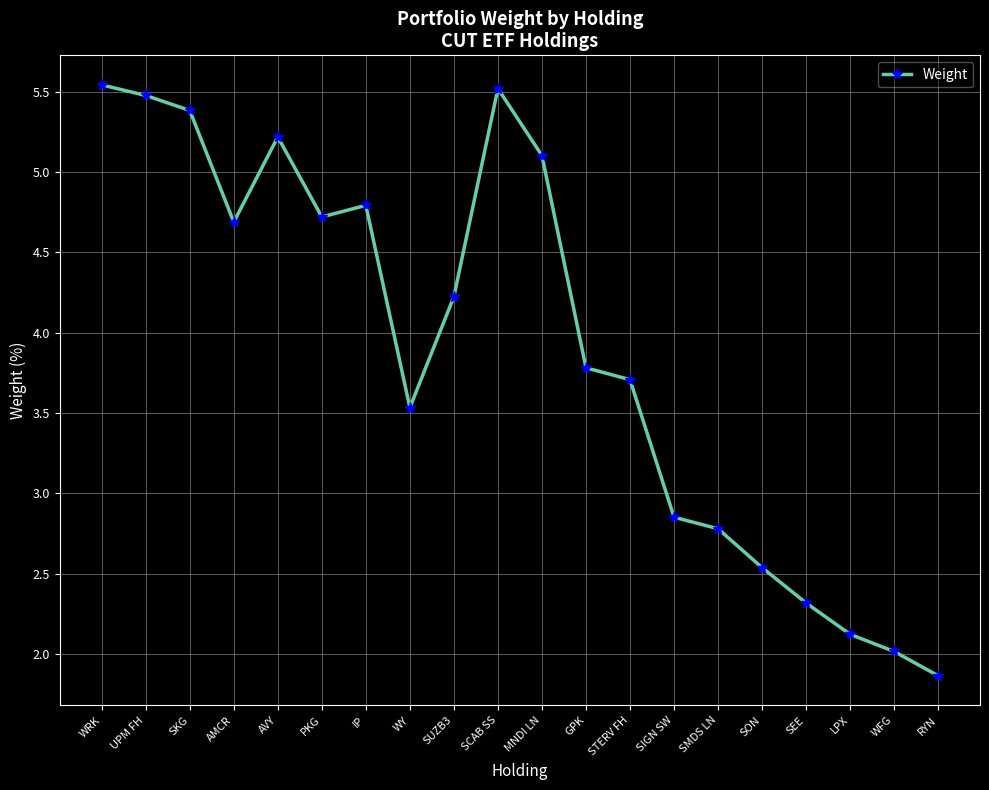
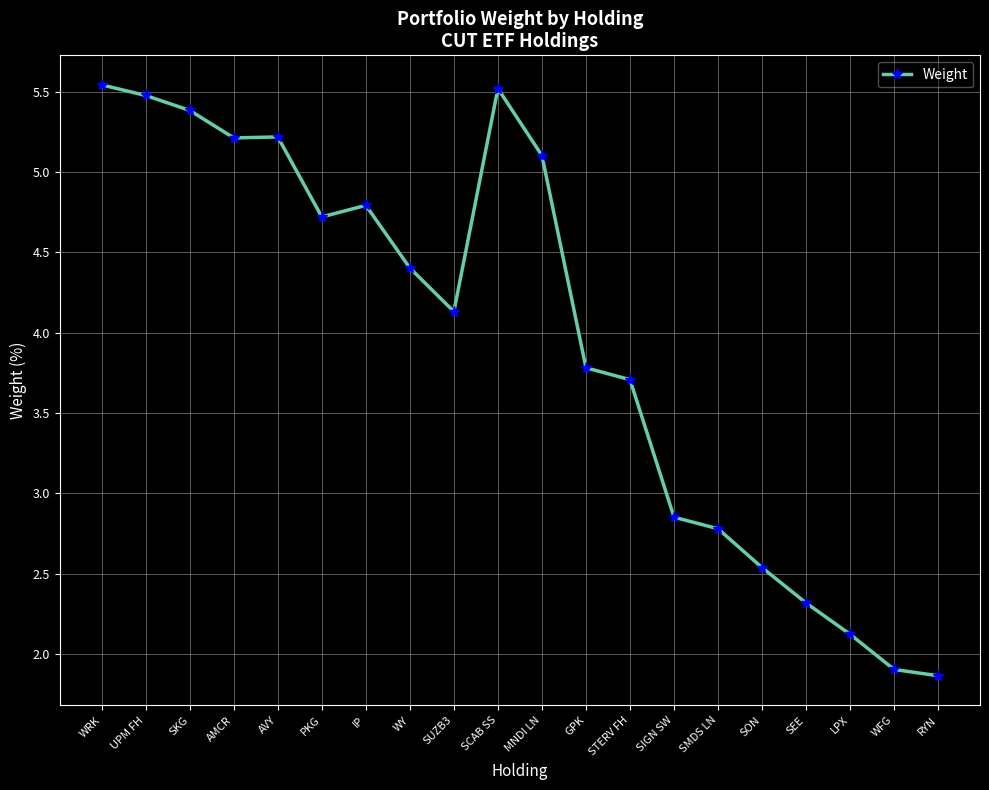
AMCR: 4.69 -> 5.21
WY: 3.53 -> 4.40
SUZB3: 4.23 -> 4.13
WFG: 2.02 -> 1.90
